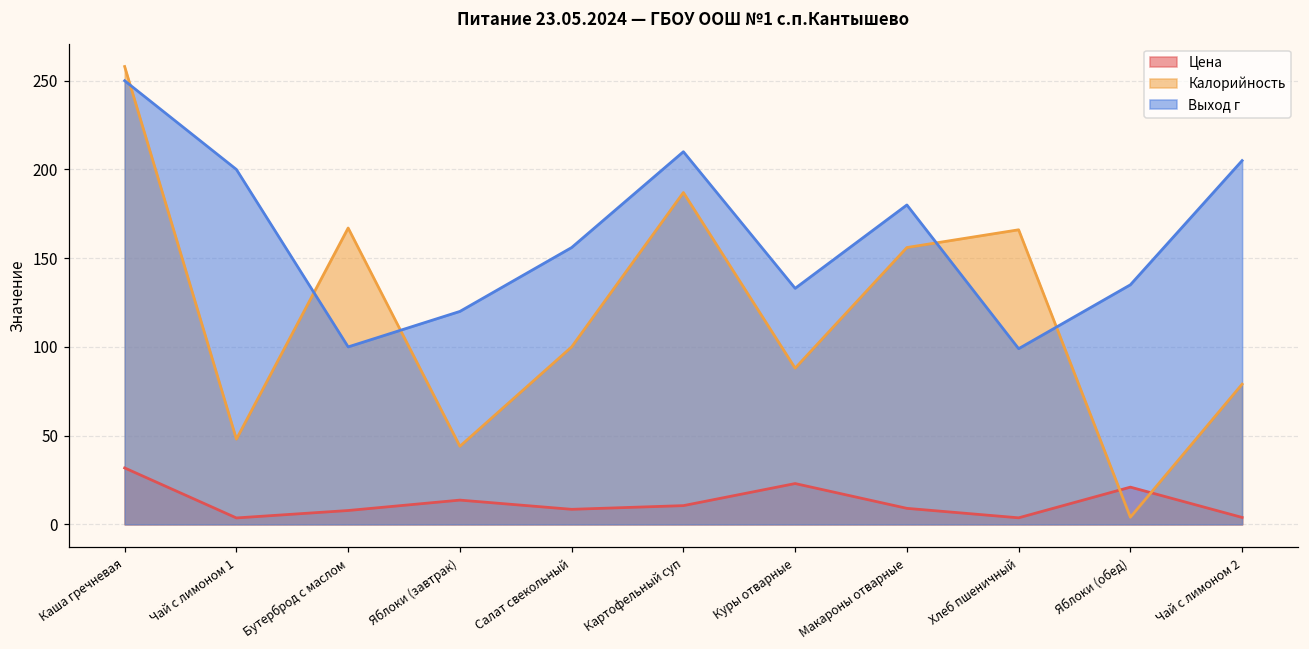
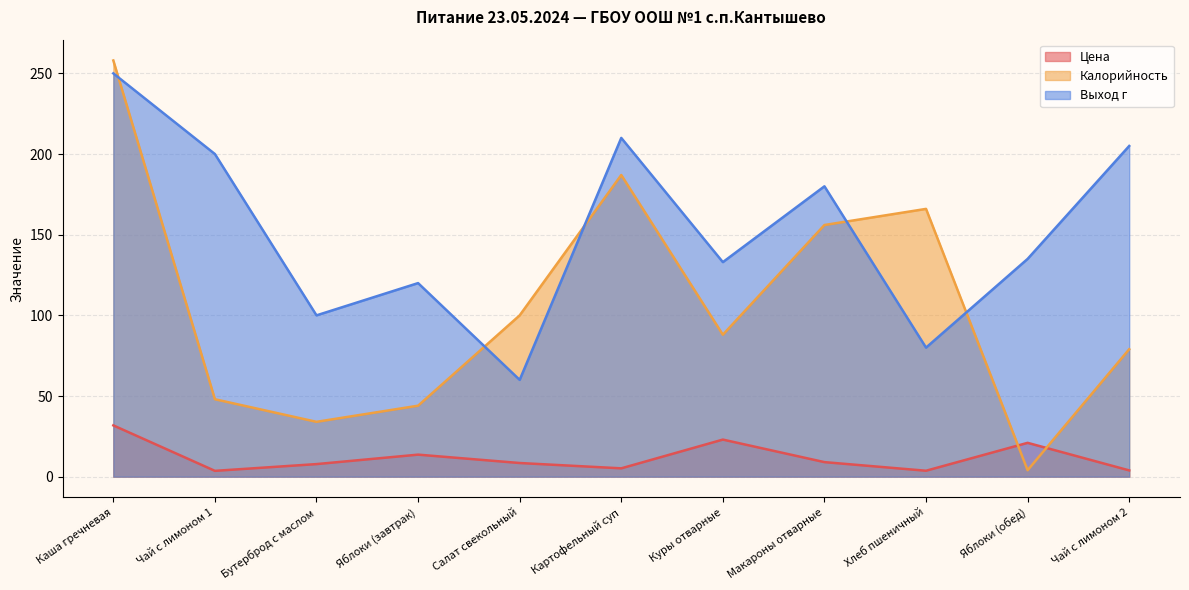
Калорийность, Бутерброд с маслом: 167 -> 34
Выход г, Салат свекольный: 156 -> 60
Цена, Картофельный суп: 11 -> 5
Выход г, Хлеб пшеничный: 99 -> 80
